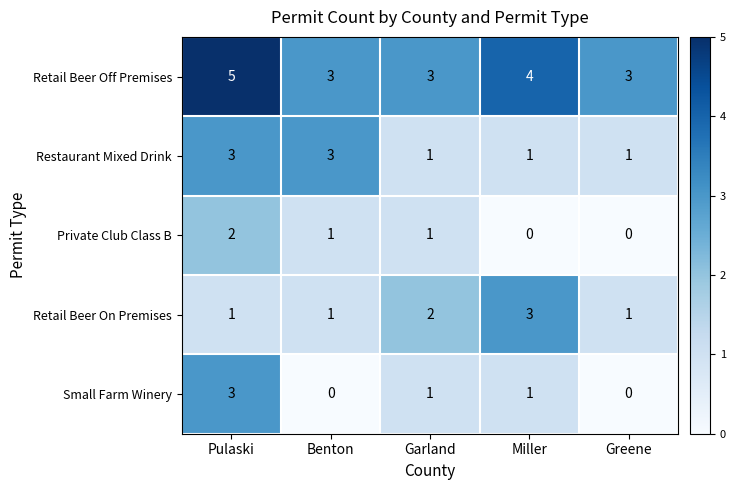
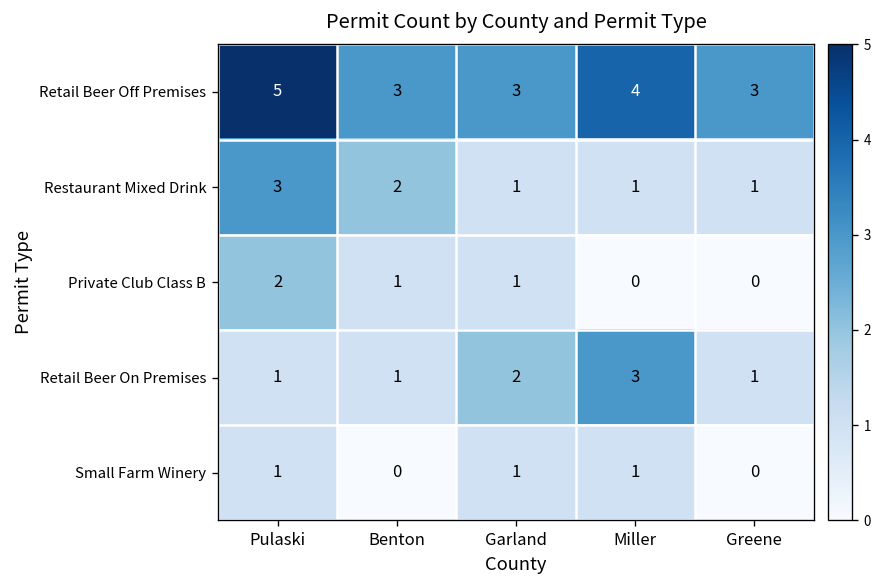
Restaurant Mixed Drink, Benton: 3 -> 2
Small Farm Winery, Pulaski: 3 -> 1
